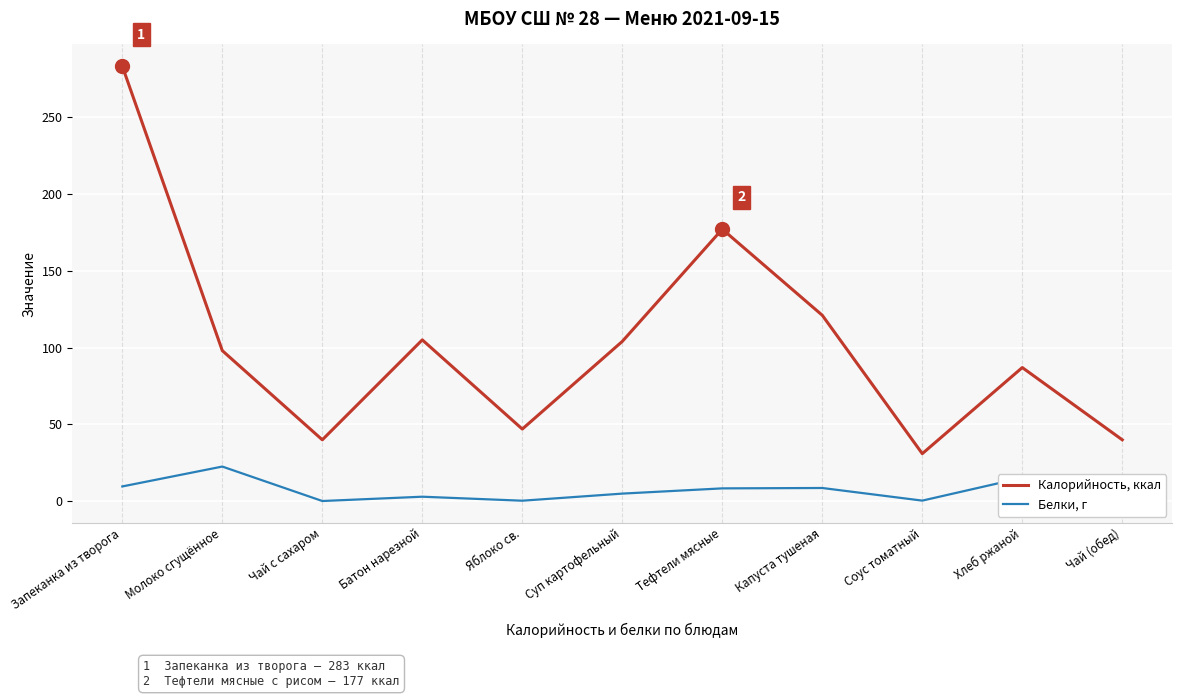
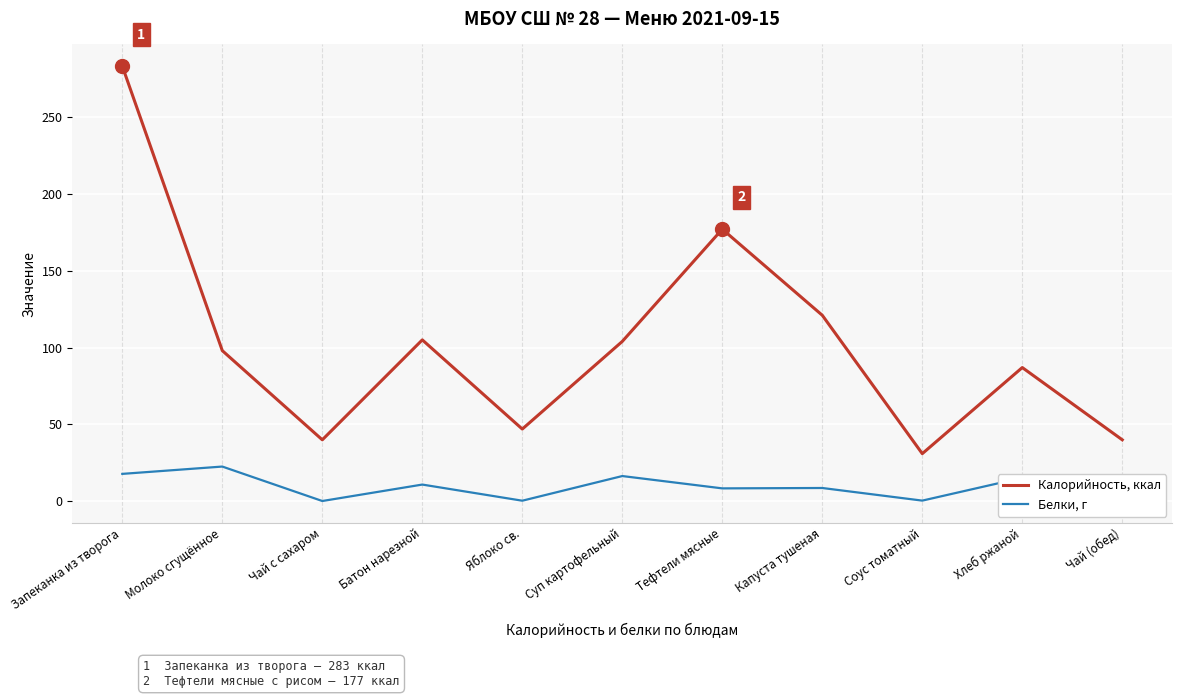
Белки, г, Запеканка из творога: 10 -> 18
Белки, г, Батон нарезной: 3 -> 11
Белки, г, Суп картофельный: 5 -> 16
